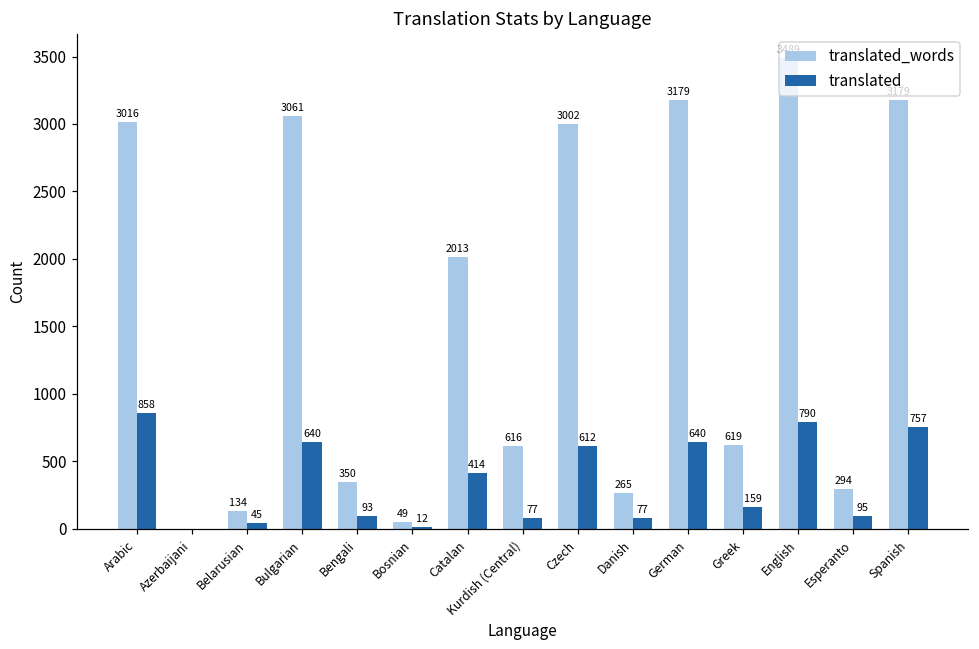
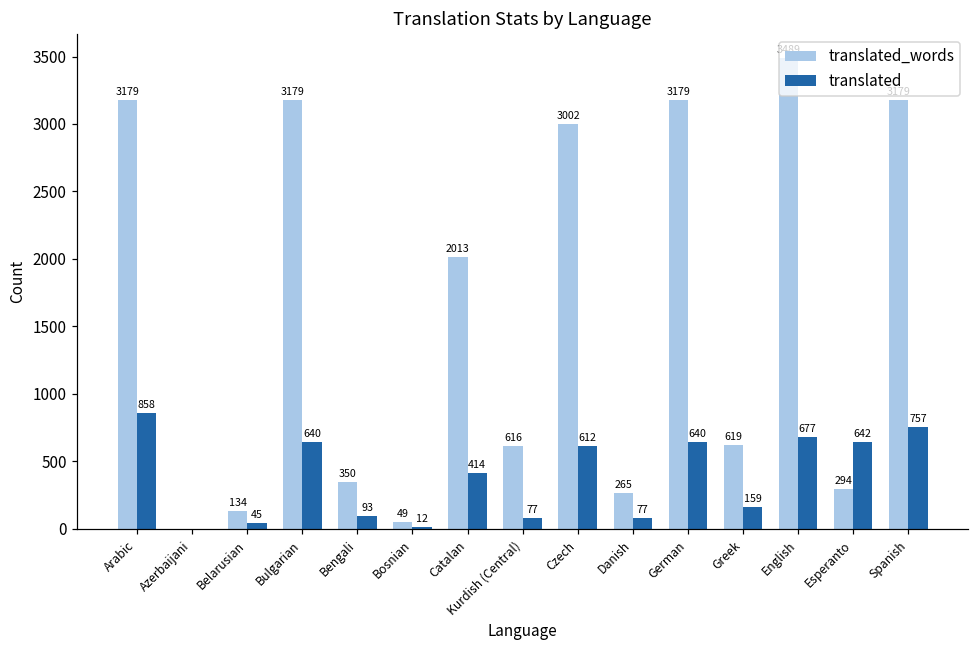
translated_words, Arabic: 3016 -> 3179
translated_words, Bulgarian: 3061 -> 3179
translated, English: 790 -> 677
translated, Esperanto: 95 -> 642
